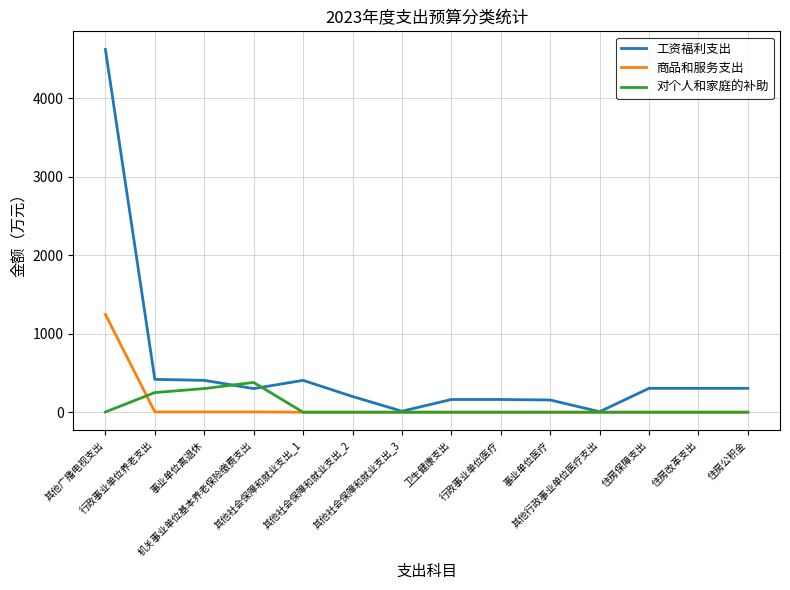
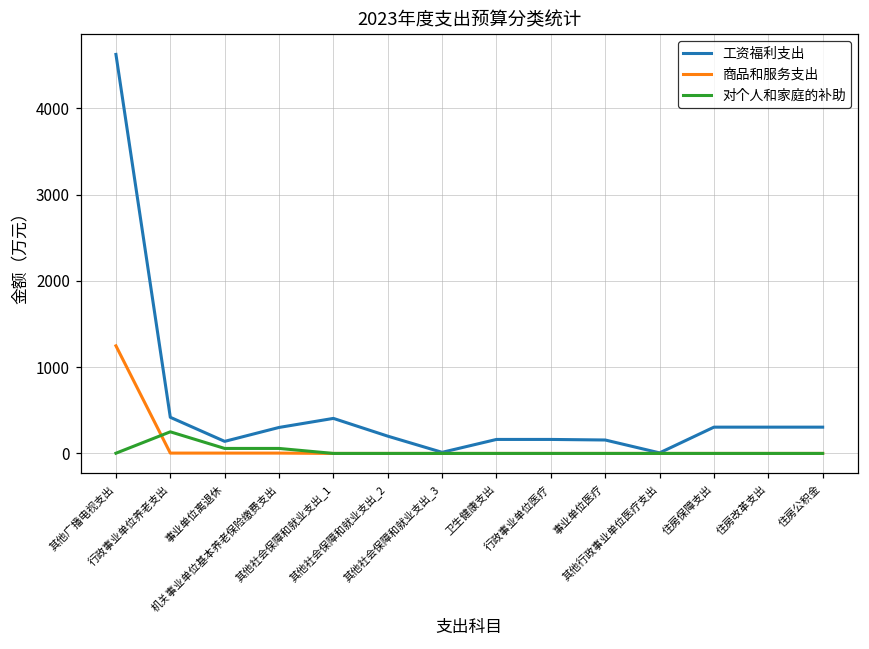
工资福利支出, 事业单位离退休: 400 -> 100
对个人和家庭的补助, 事业单位离退休: 300 -> 100
对个人和家庭的补助, 机关事业单位基本养老保险缴费支出: 400 -> 100
